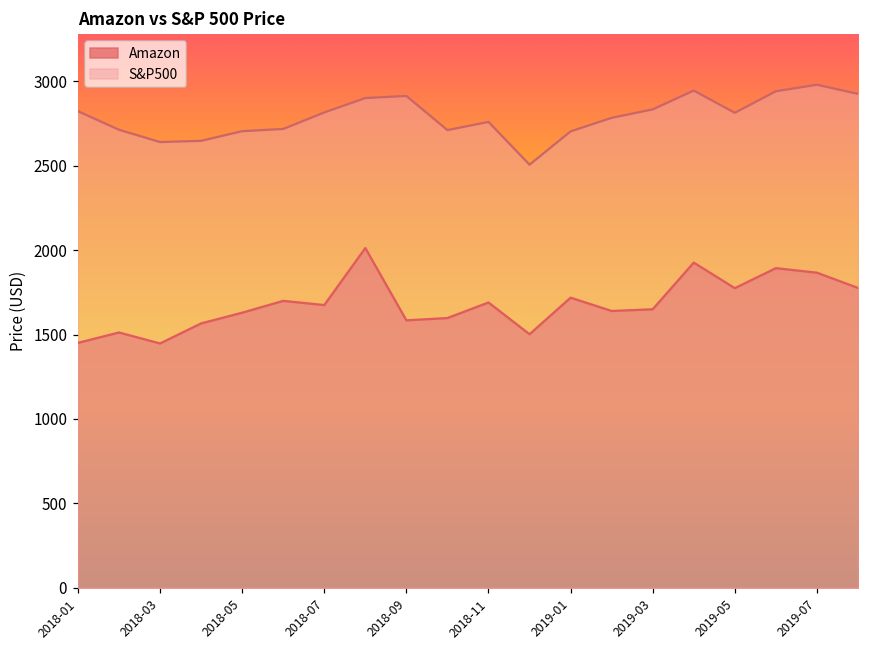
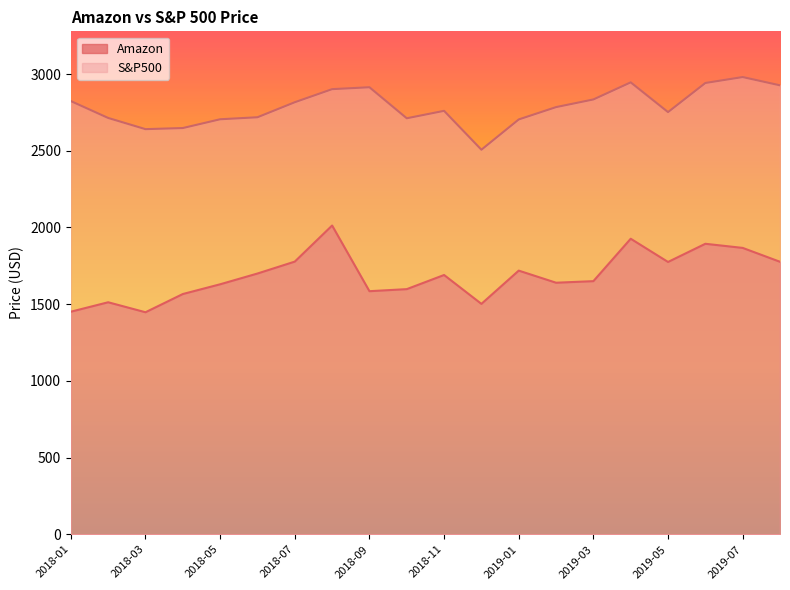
Amazon, 2018-07: 1670 -> 1780
S&P500, 2019-05: 2810 -> 2750
